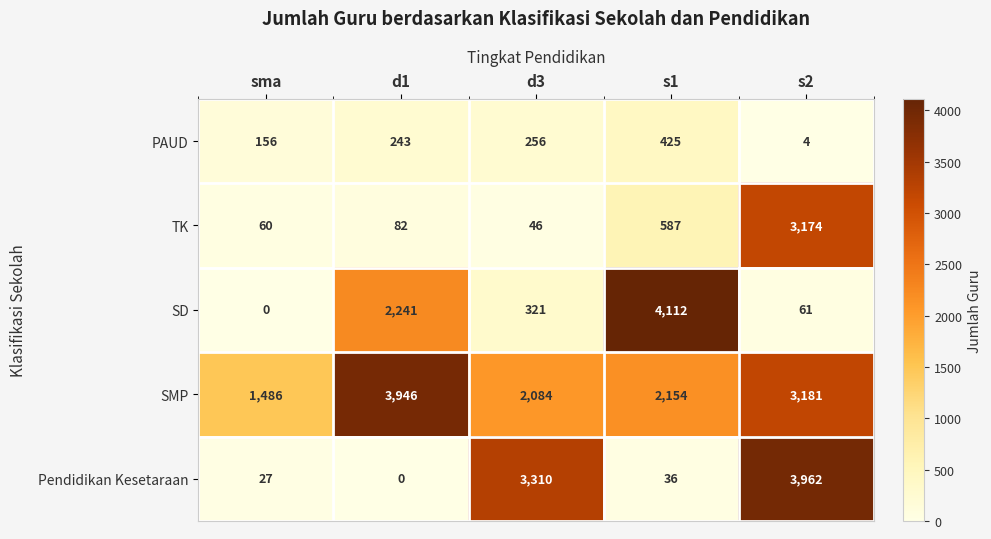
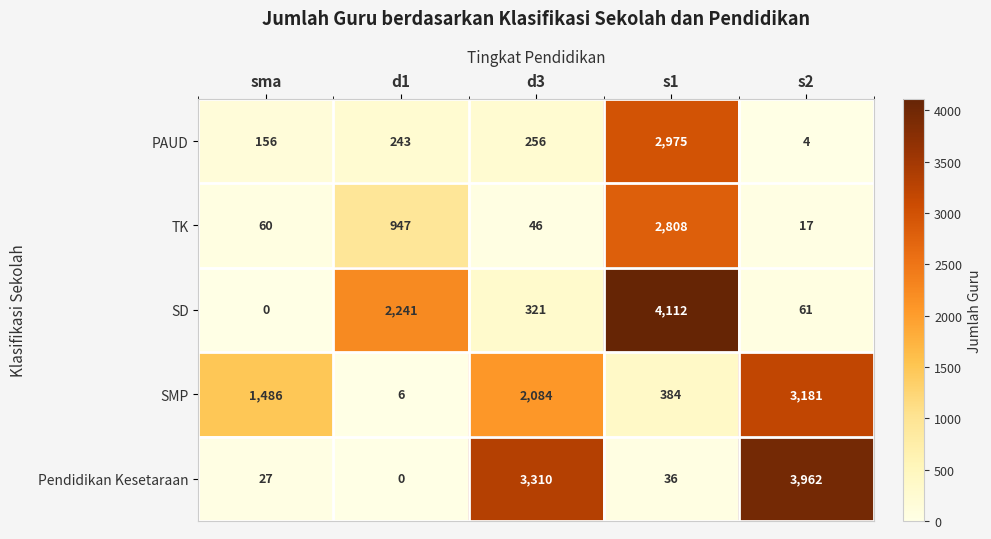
PAUD, s1: 425 -> 2,975
TK, d1: 82 -> 947
TK, s1: 587 -> 2,808
TK, s2: 3,174 -> 17
SMP, d1: 3,946 -> 6
SMP, s1: 2,154 -> 384
